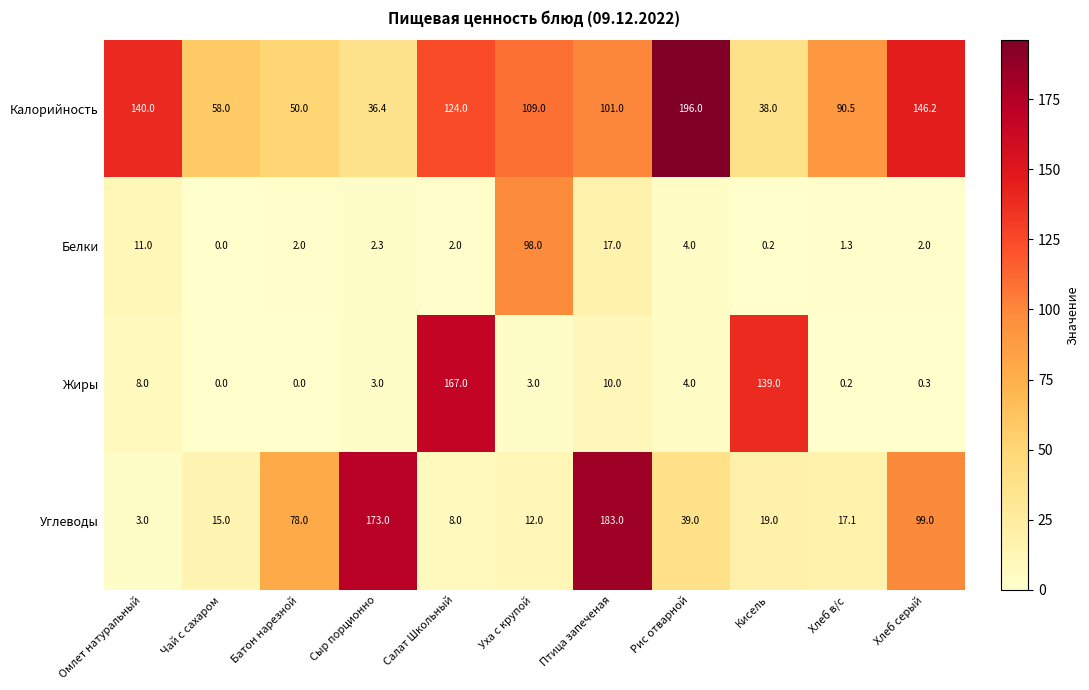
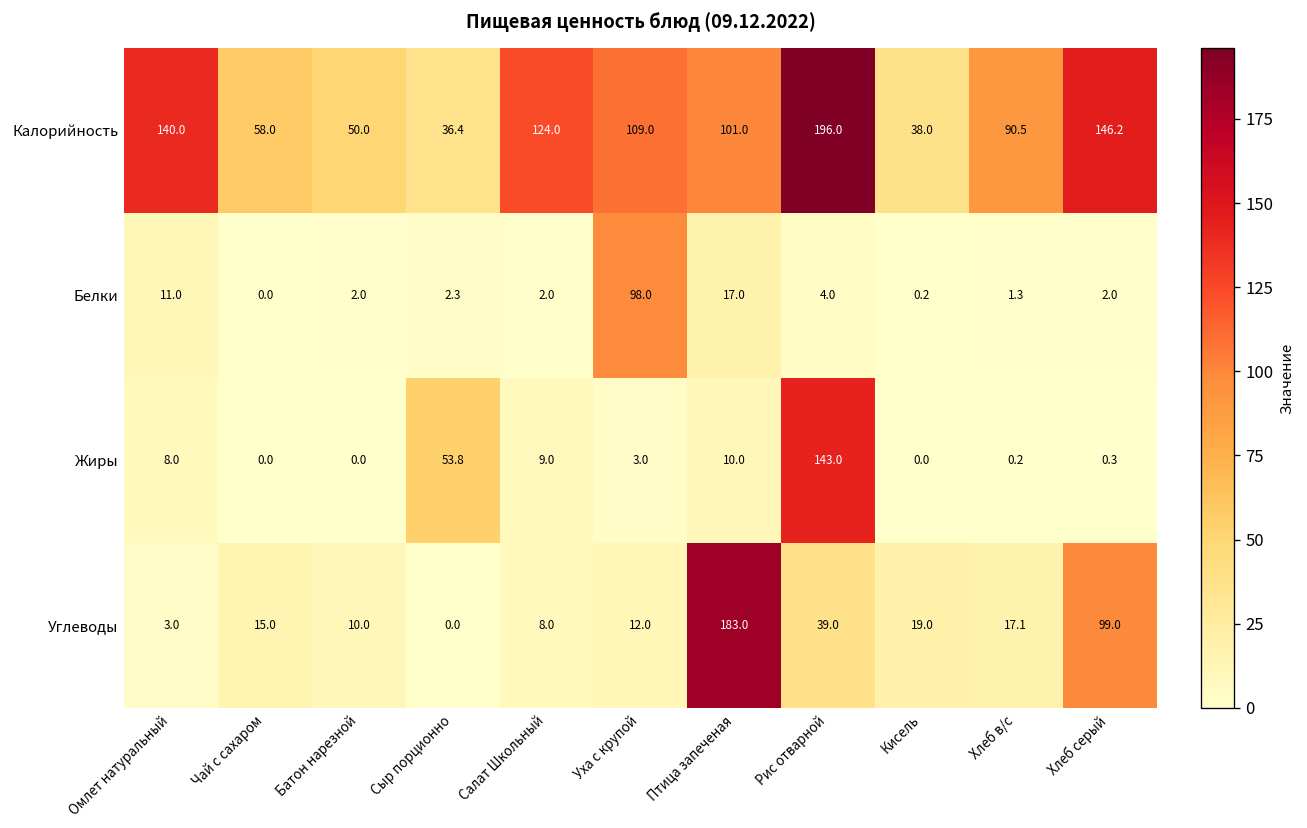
Жиры, Сыр порционно: 3.0 -> 53.8
Жиры, Салат Школьный: 167.0 -> 9.0
Жиры, Рис отварной: 4.0 -> 143.0
Жиры, Кисель: 139.0 -> 0.0
Углеводы, Батон нарезной: 78.0 -> 10.0
Углеводы, Сыр порционно: 173.0 -> 0.0
